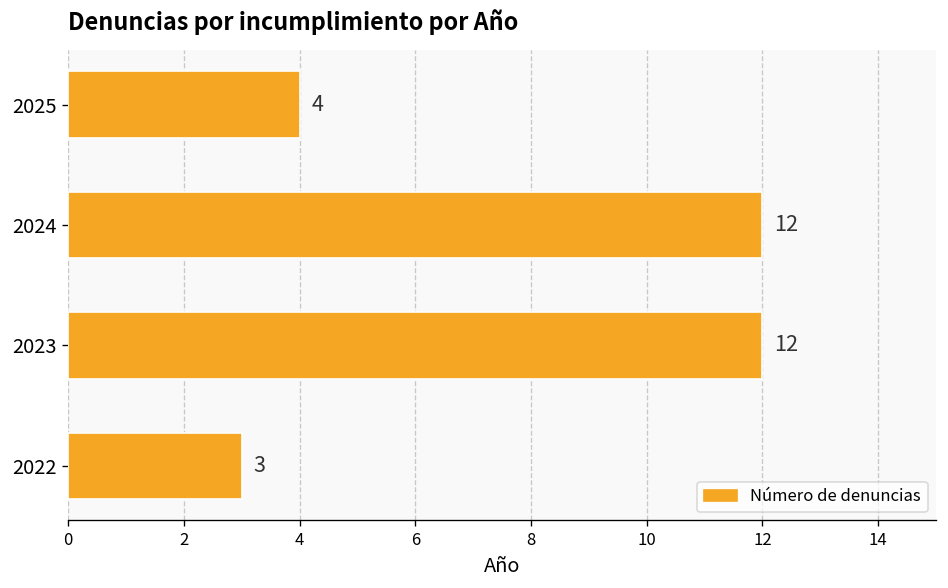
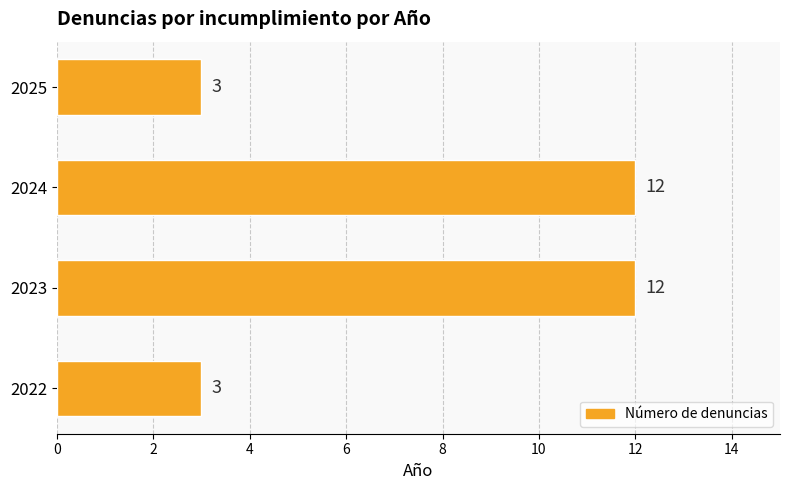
2025: 4 -> 3
